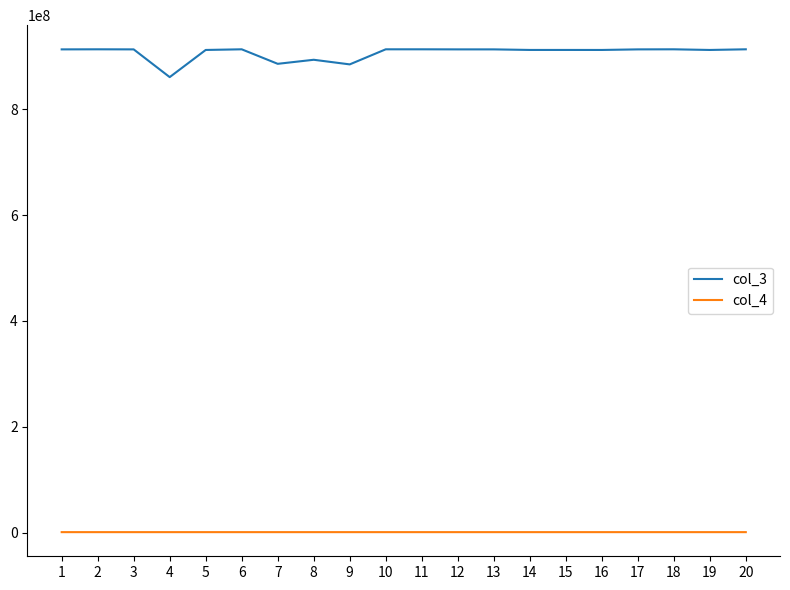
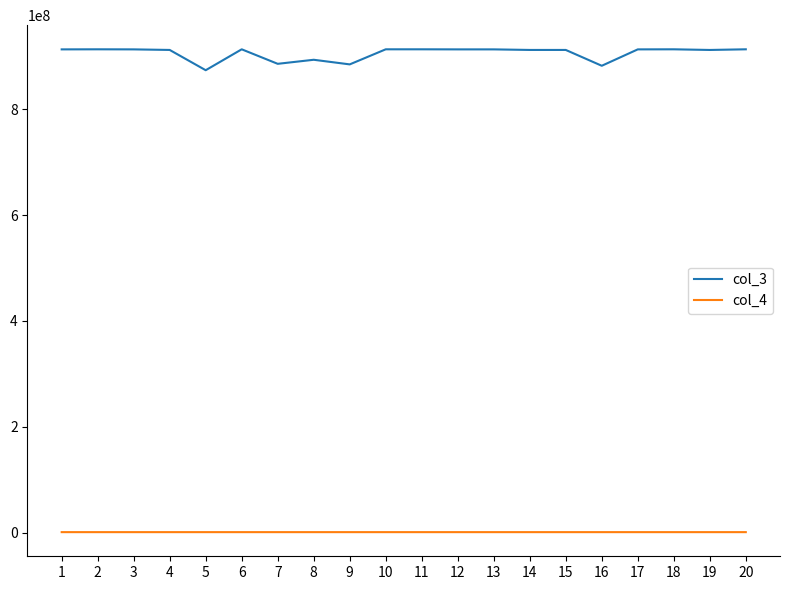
col_3, 4: 860000000 -> 910000000
col_3, 5: 910000000 -> 870000000
col_3, 16: 910000000 -> 880000000
